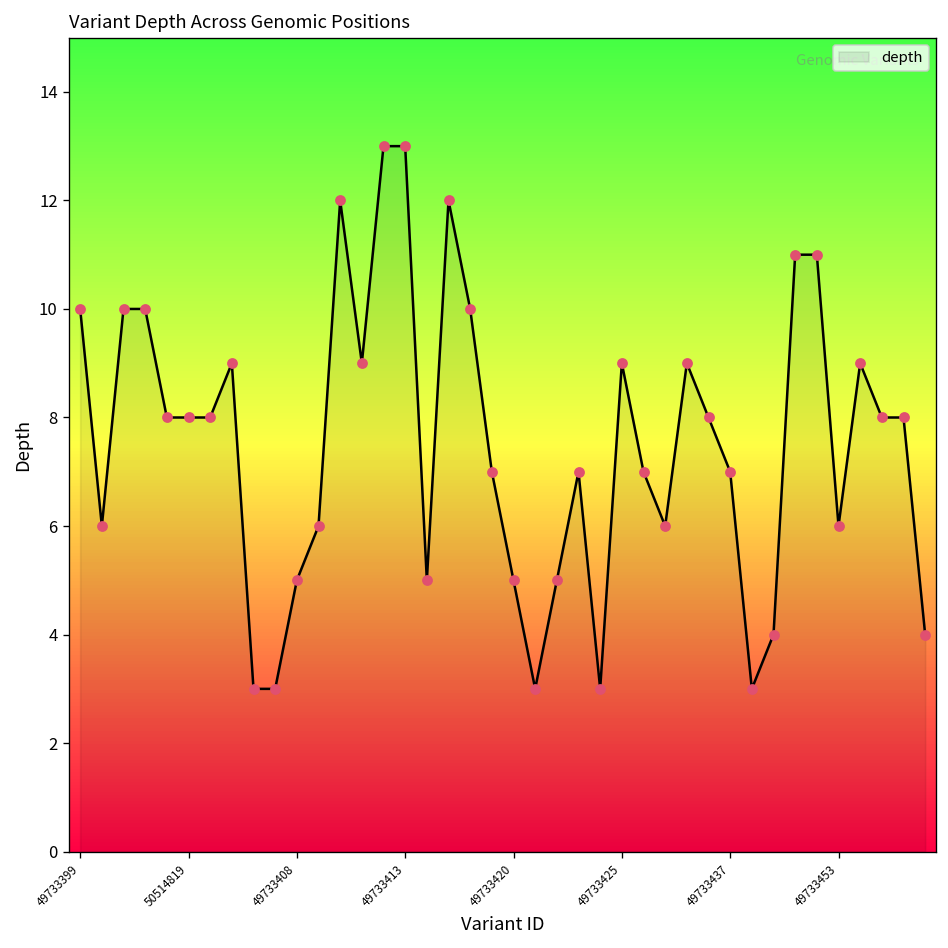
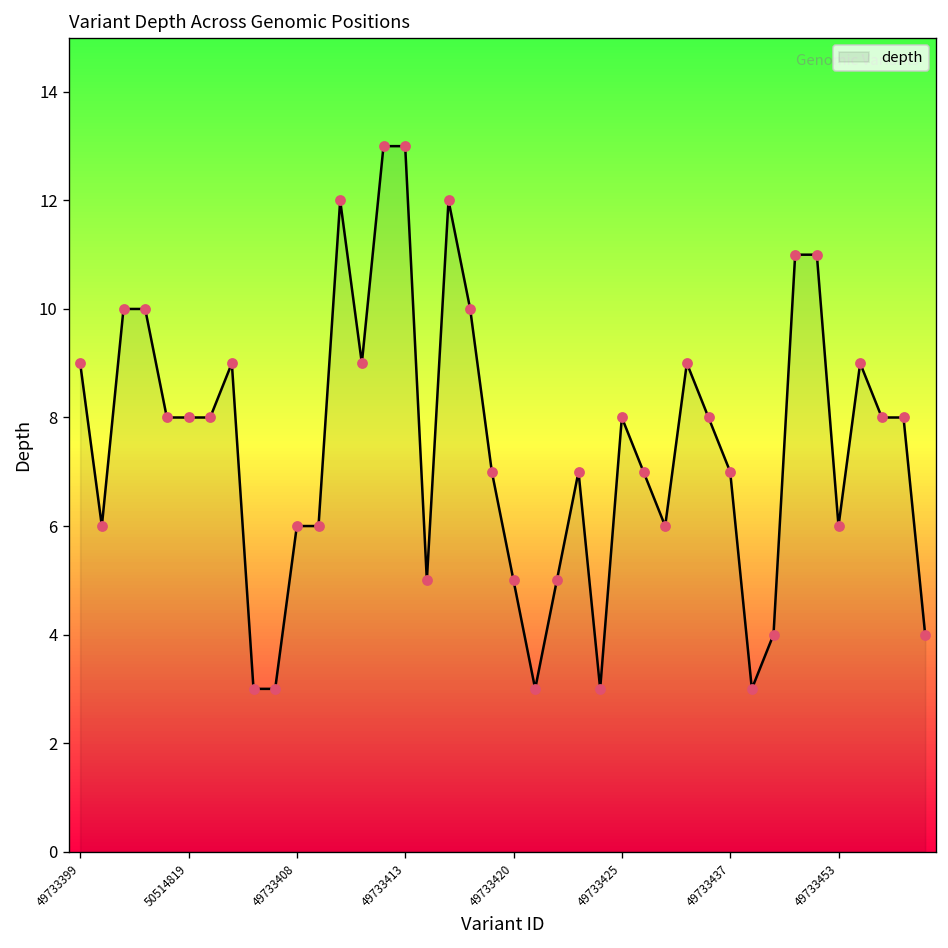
49733399: 10 -> 9
49733408: 5 -> 6
49733425: 9 -> 8
